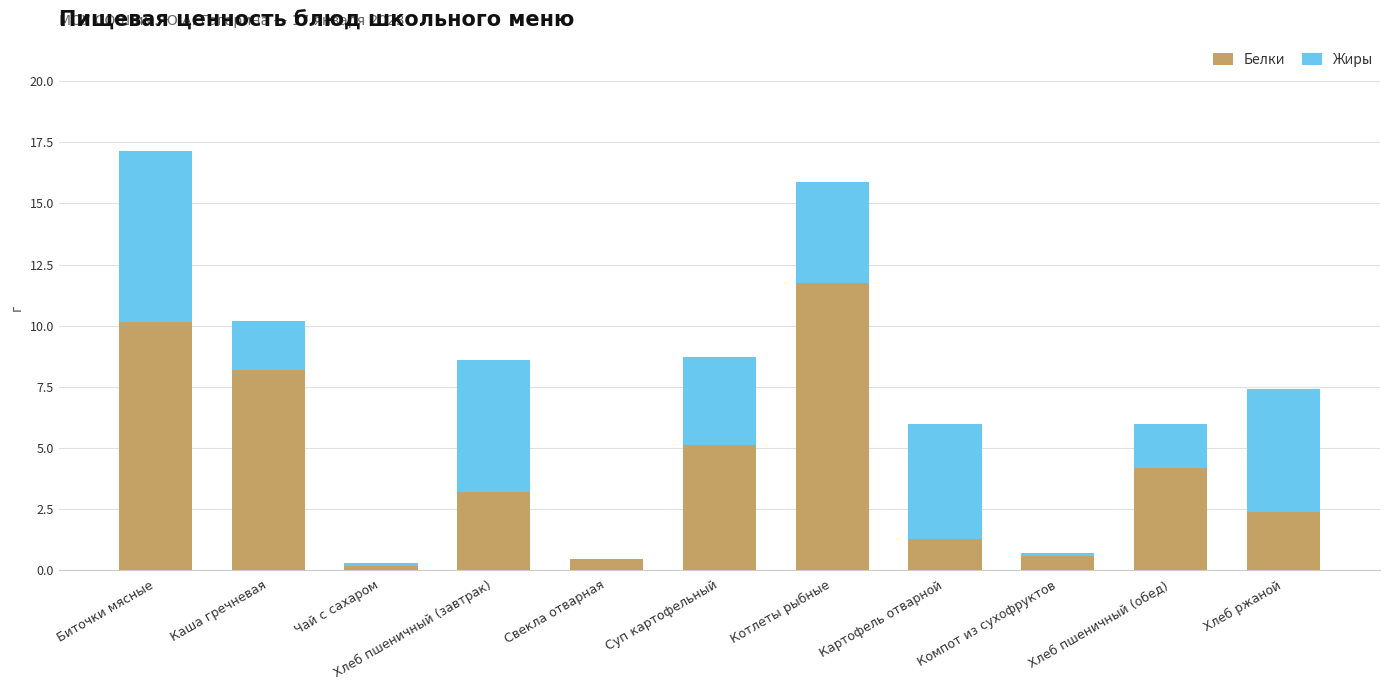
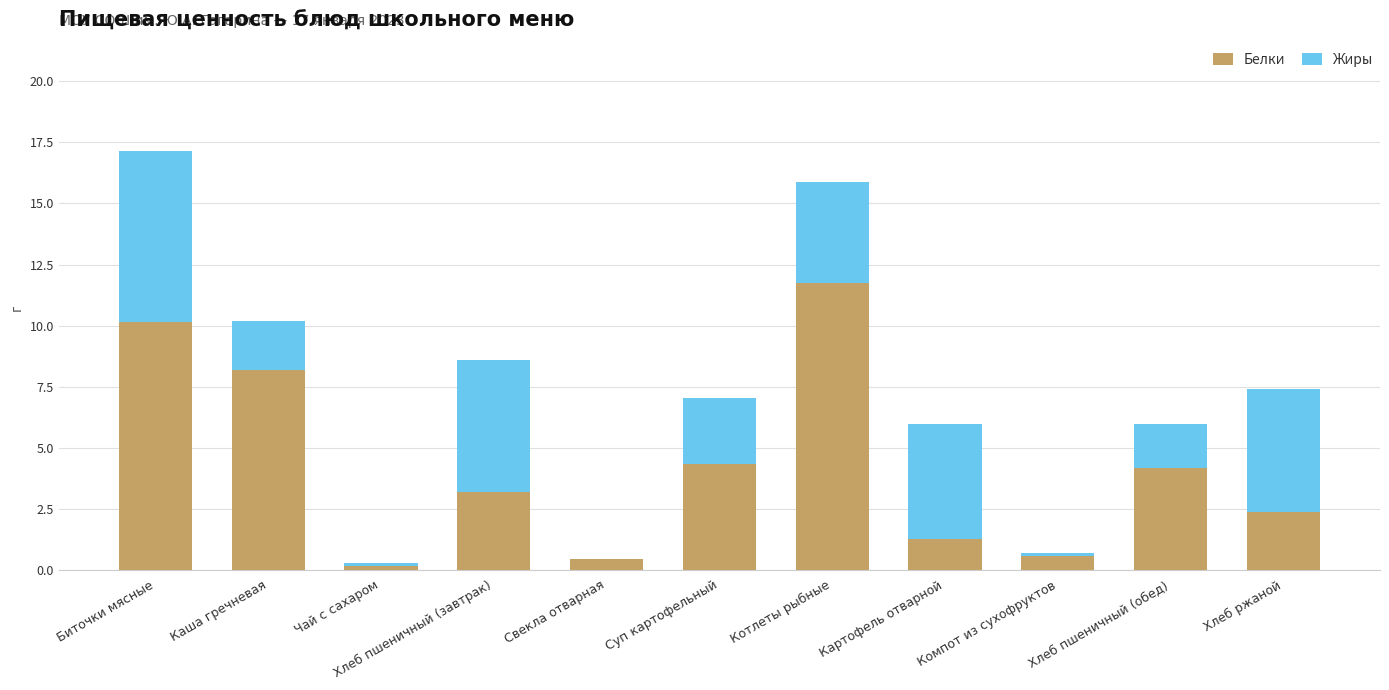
Белки, Суп картофельный: 5.1 -> 4.3
Жиры, Суп картофельный: 3.6 -> 2.7
